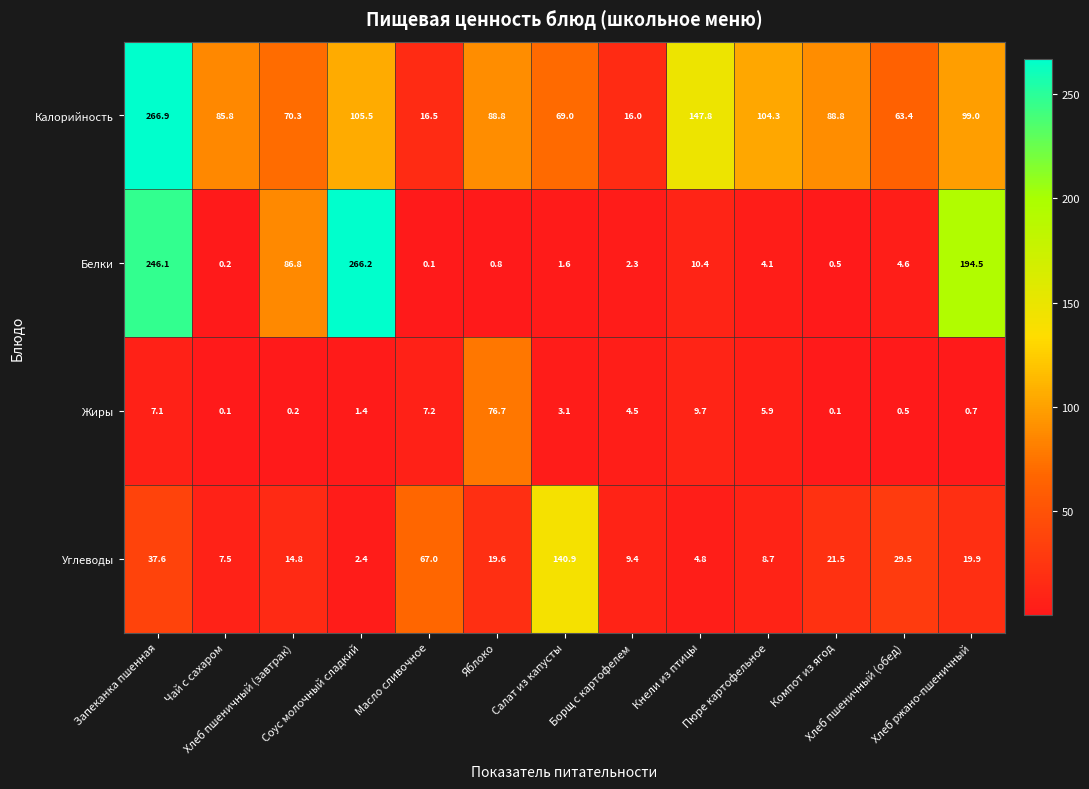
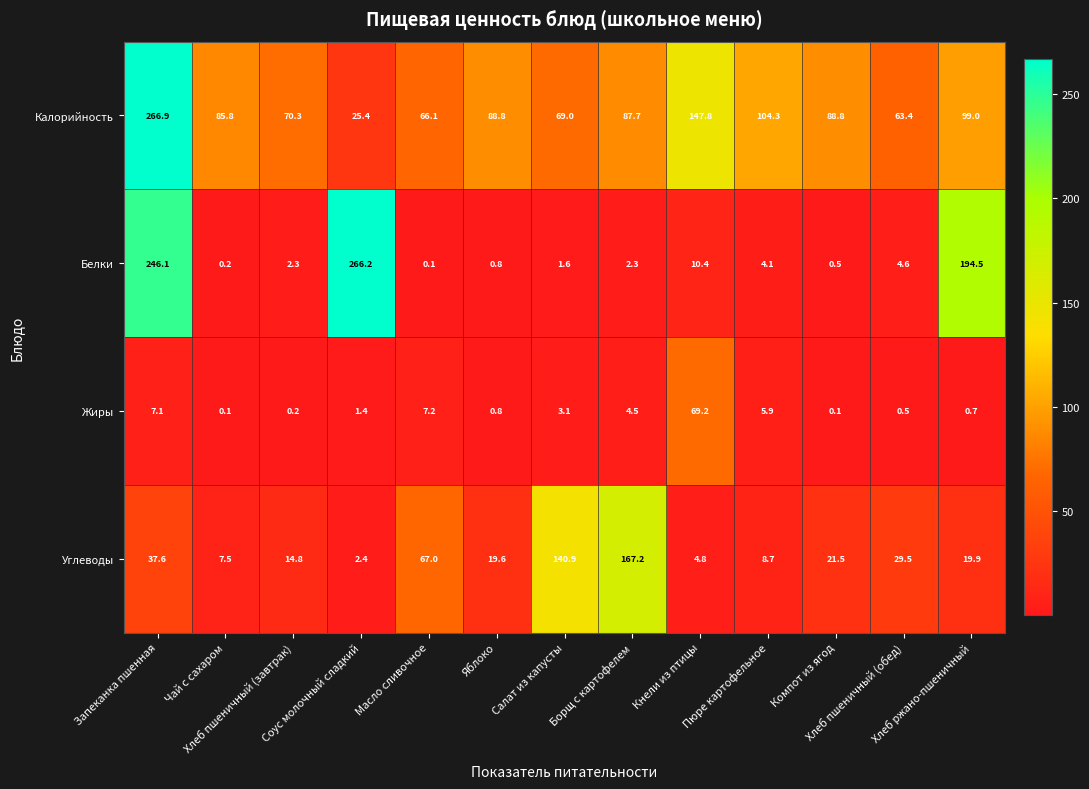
Калорийность, Соус молочный сладкий: 105.5 -> 25.4
Калорийность, Масло сливочное: 16.5 -> 66.1
Калорийность, Борщ с картофелем: 16.0 -> 87.7
Белки, Хлеб пшеничный (завтрак): 86.8 -> 2.3
Жиры, Яблоко: 76.7 -> 0.8
Жиры, Кнели из птицы: 9.7 -> 69.2
Углеводы, Борщ с картофелем: 9.4 -> 167.2
